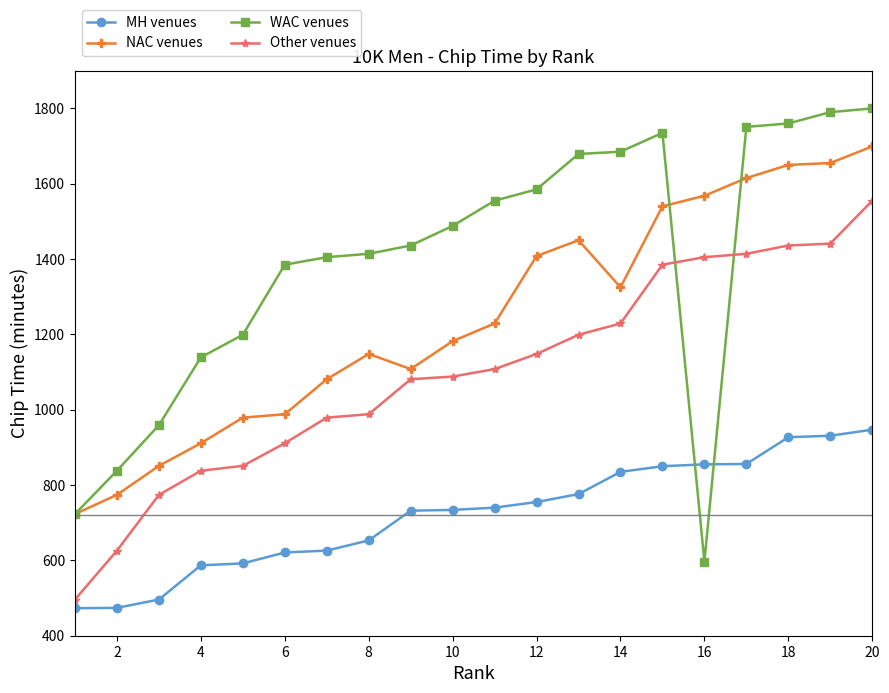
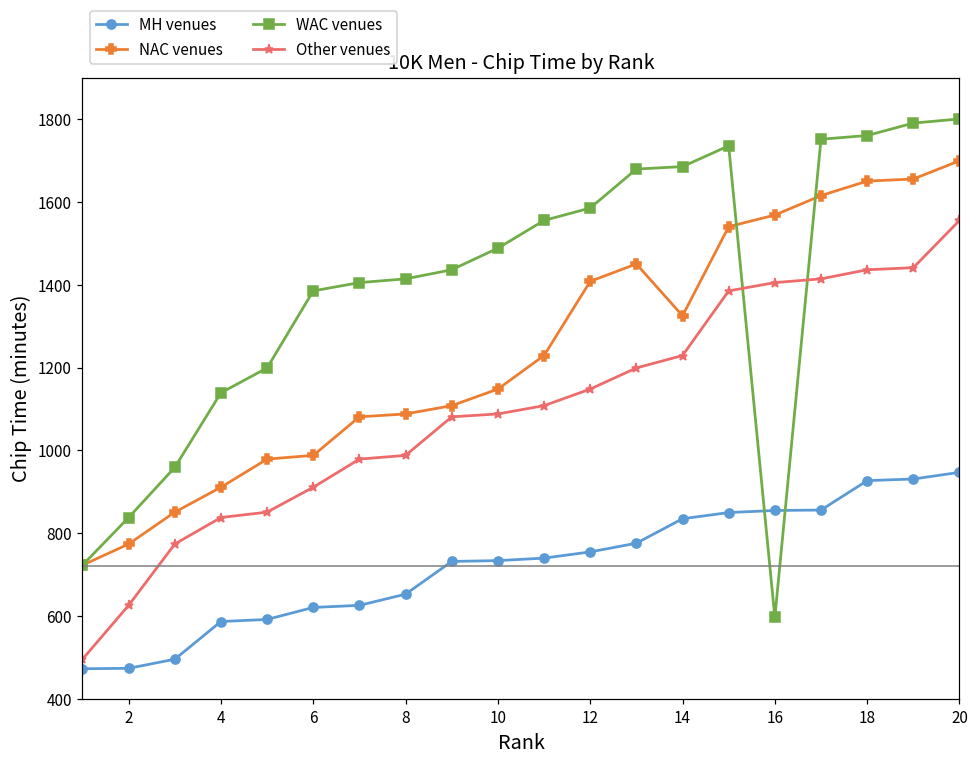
NAC venues, 8: 1150 -> 1090
NAC venues, 10: 1180 -> 1150
